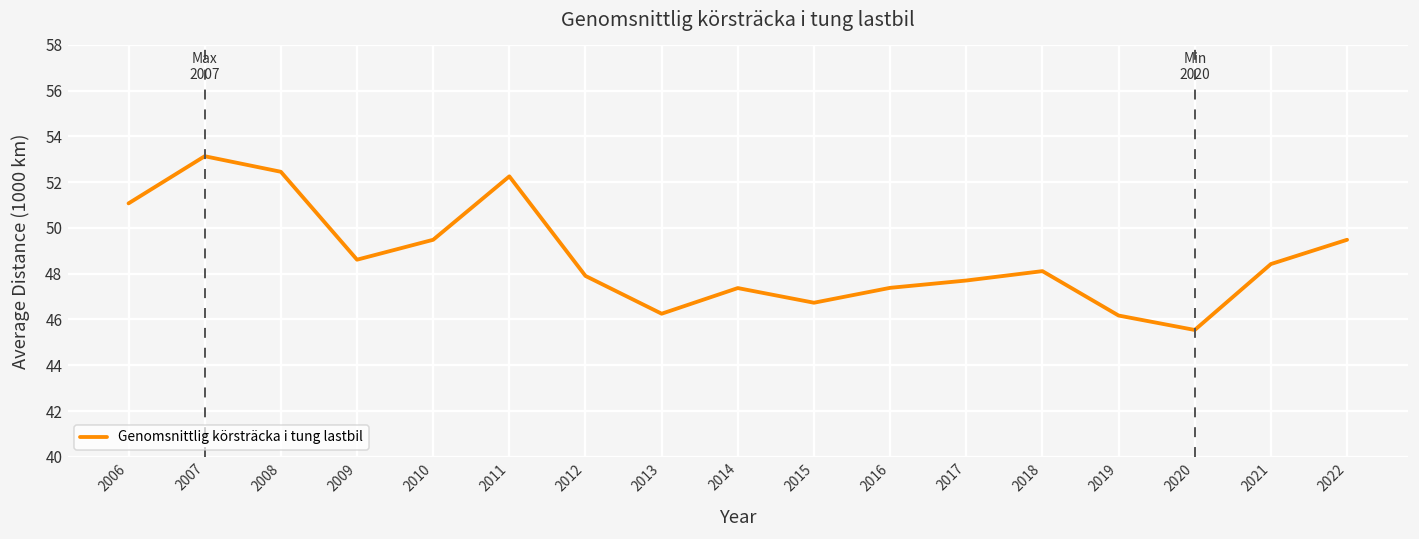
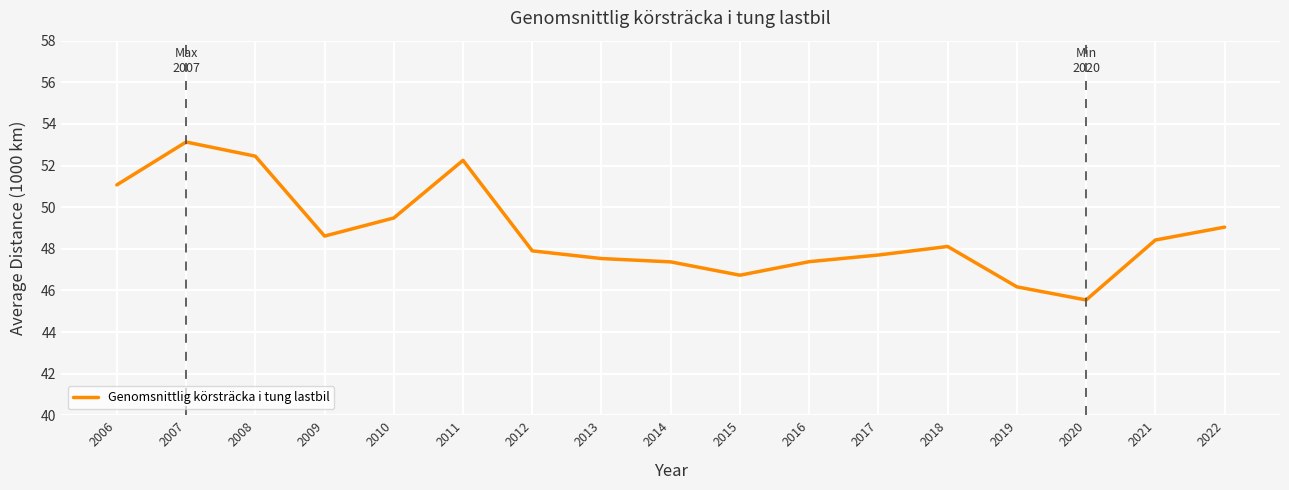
2013: 46.3 -> 47.5
2022: 49.5 -> 49.0
